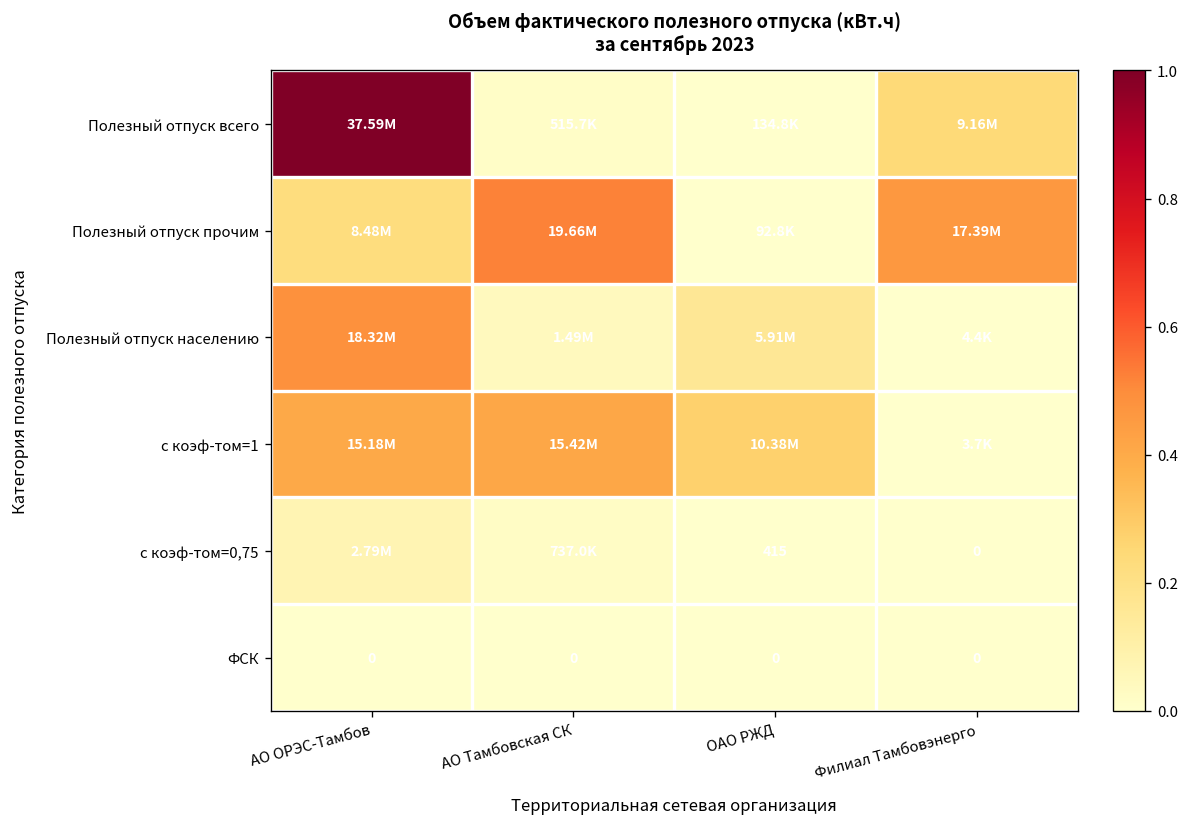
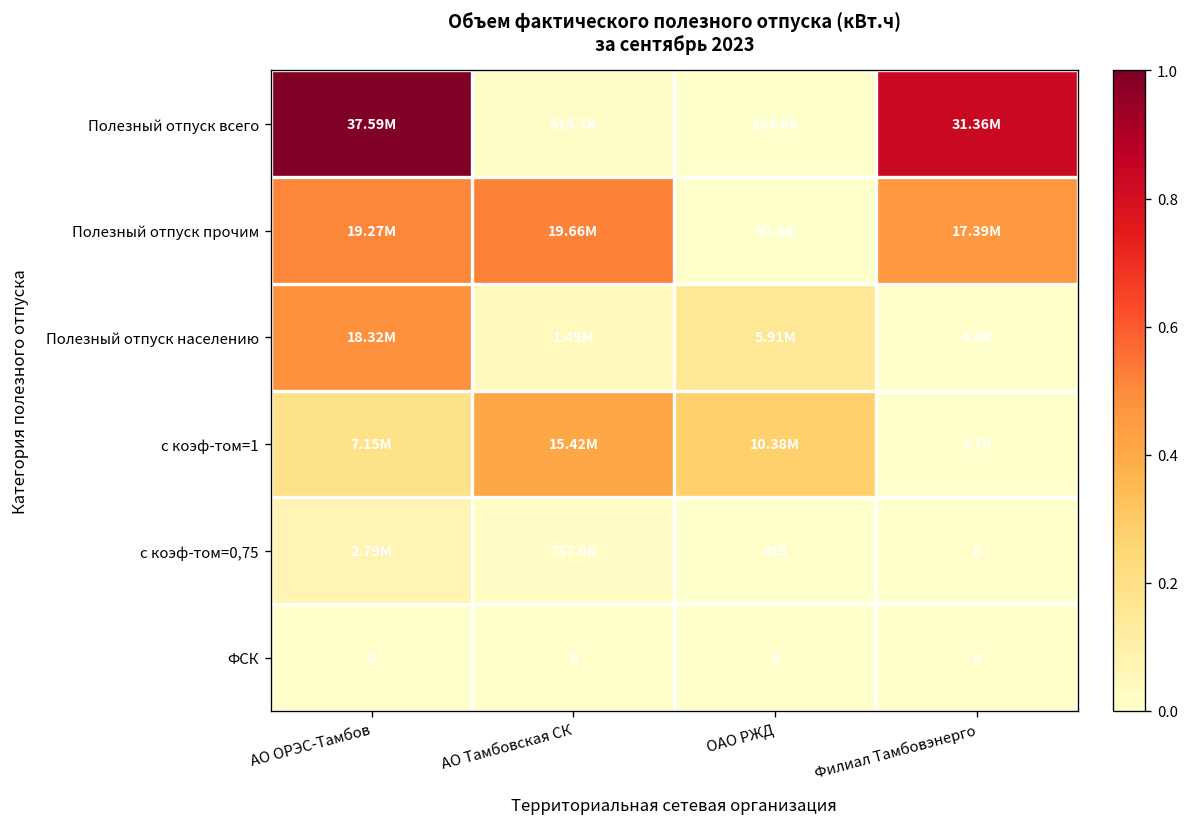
Полезный отпуск всего, Филиал Тамбовэнерго: 9.16M -> 31.36M
Полезный отпуск прочим, АО ОРЭС-Тамбов: 8.48M -> 19.27M
с коэф-том=1, АО ОРЭС-Тамбов: 15.18M -> 7.15M
